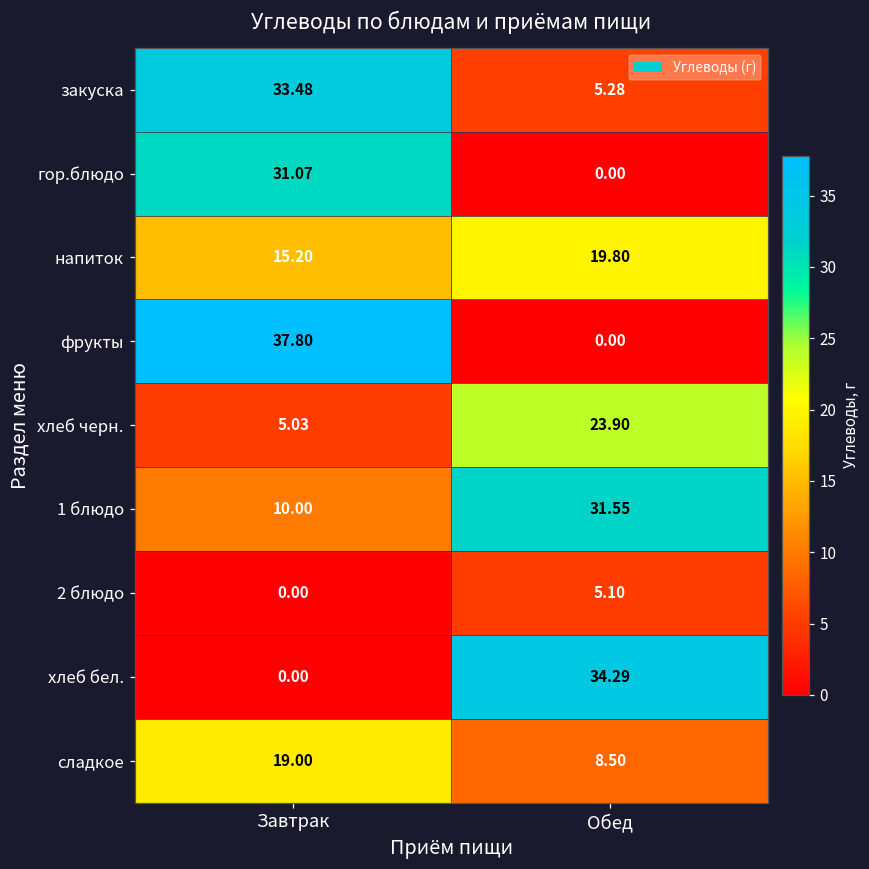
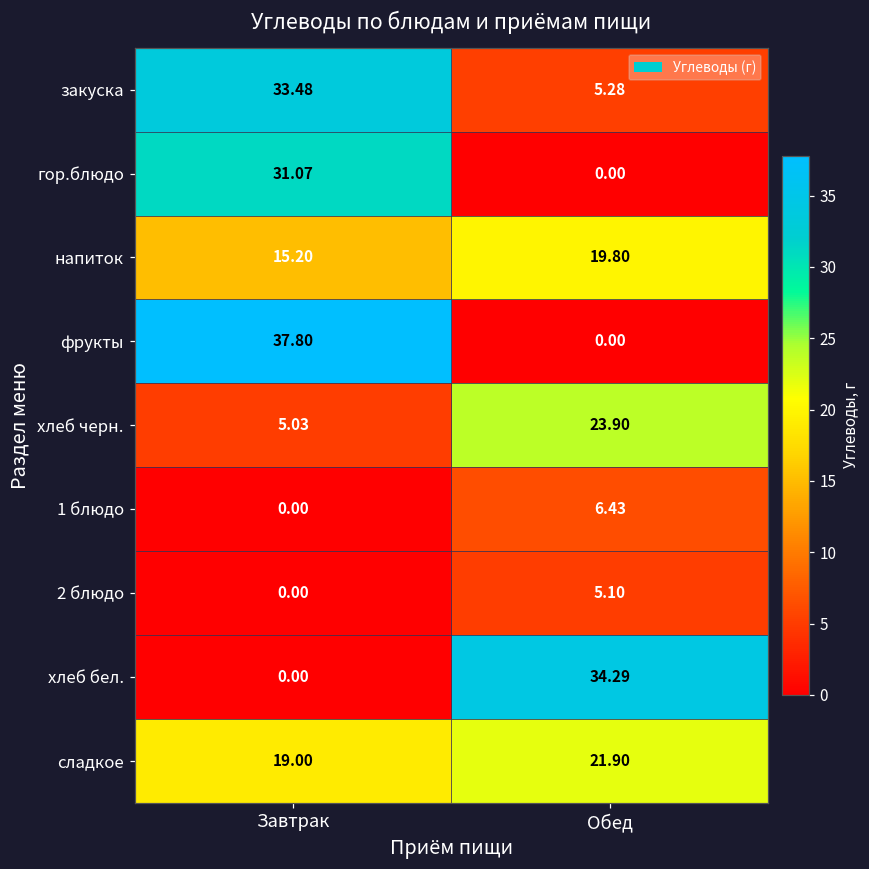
1 блюдо, Завтрак: 10.00 -> 0.00
1 блюдо, Обед: 31.55 -> 6.43
сладкое, Обед: 8.50 -> 21.90
